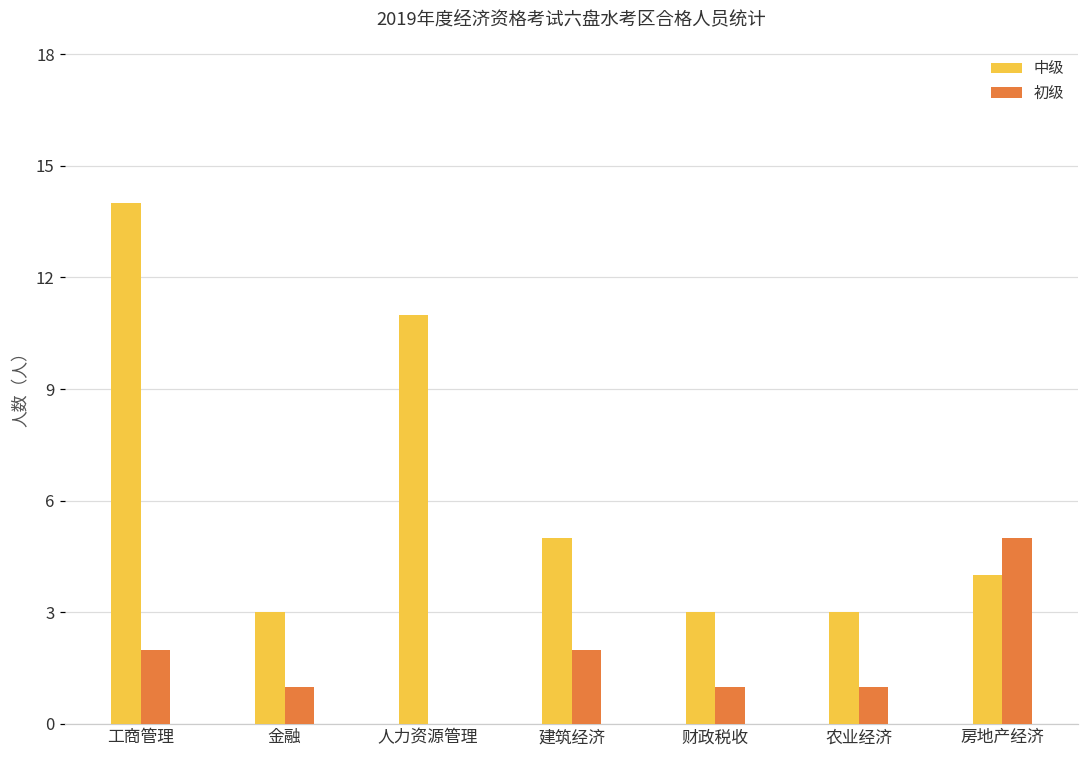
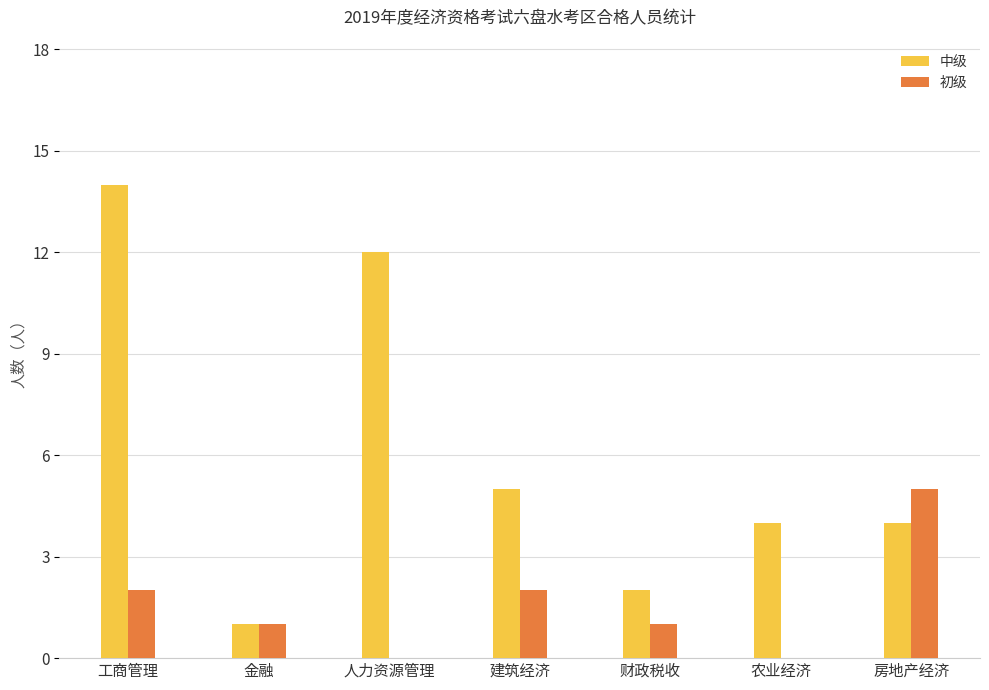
中级, 金融: 3 -> 1
中级, 人力资源管理: 11 -> 12
中级, 财政税收: 3 -> 2
中级, 农业经济: 3 -> 4
初级, 农业经济: 1 -> 0
